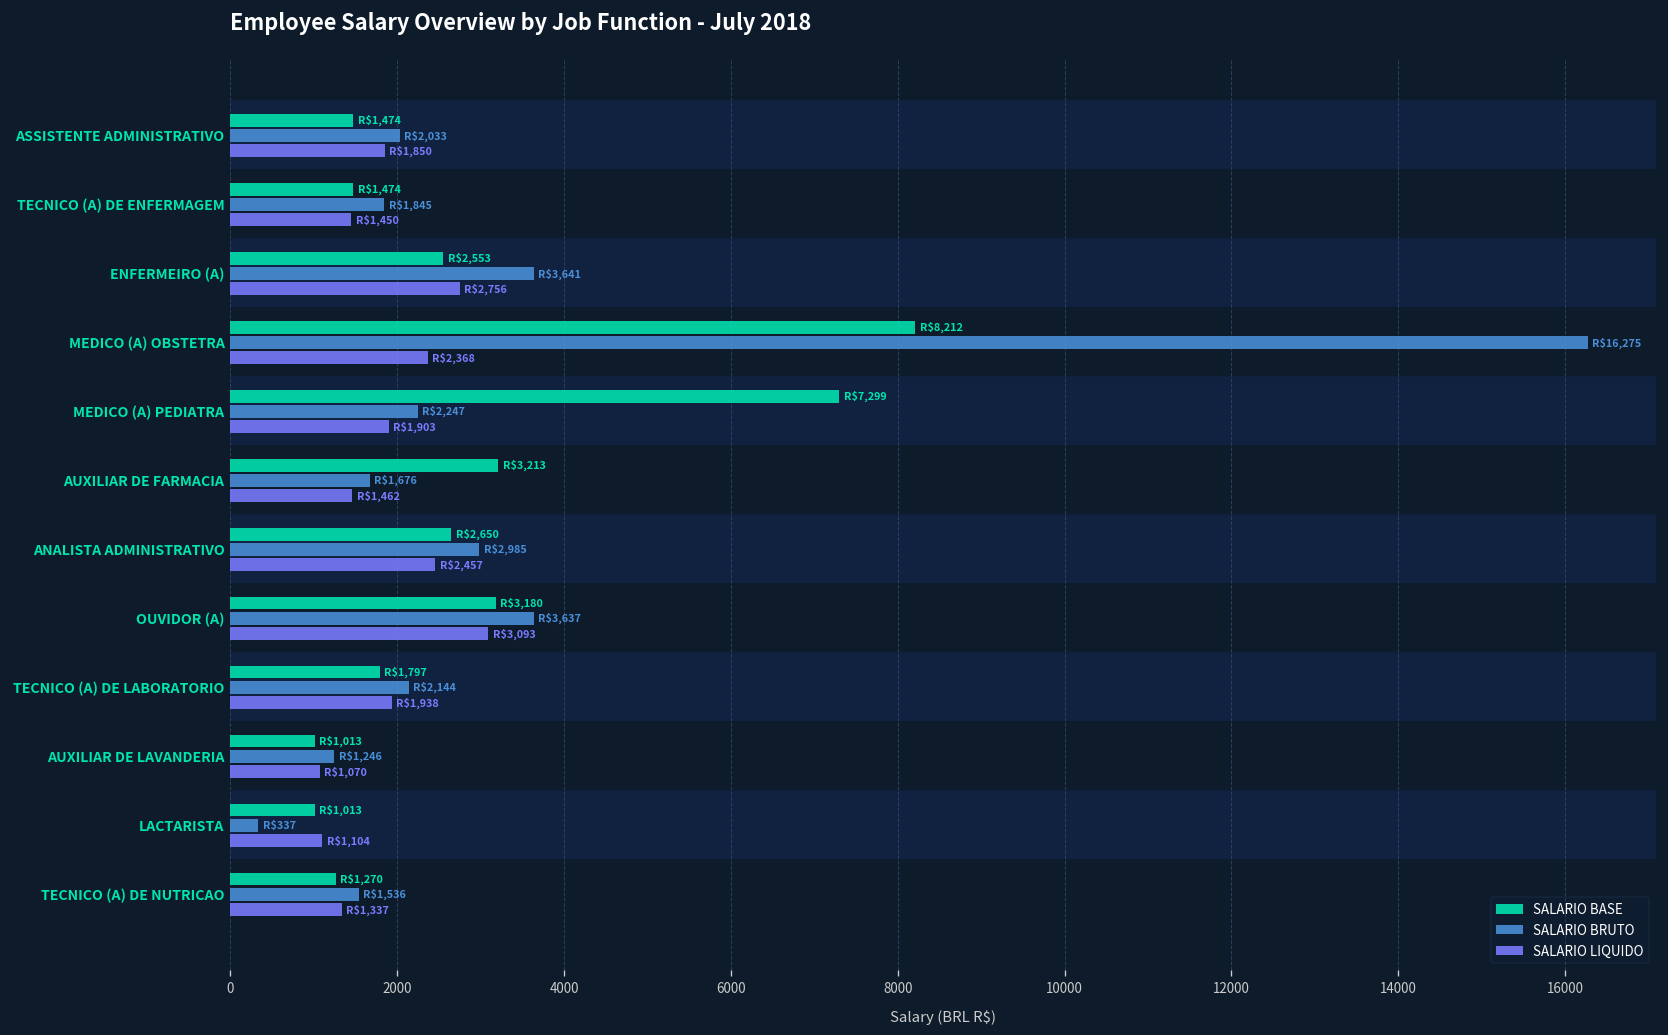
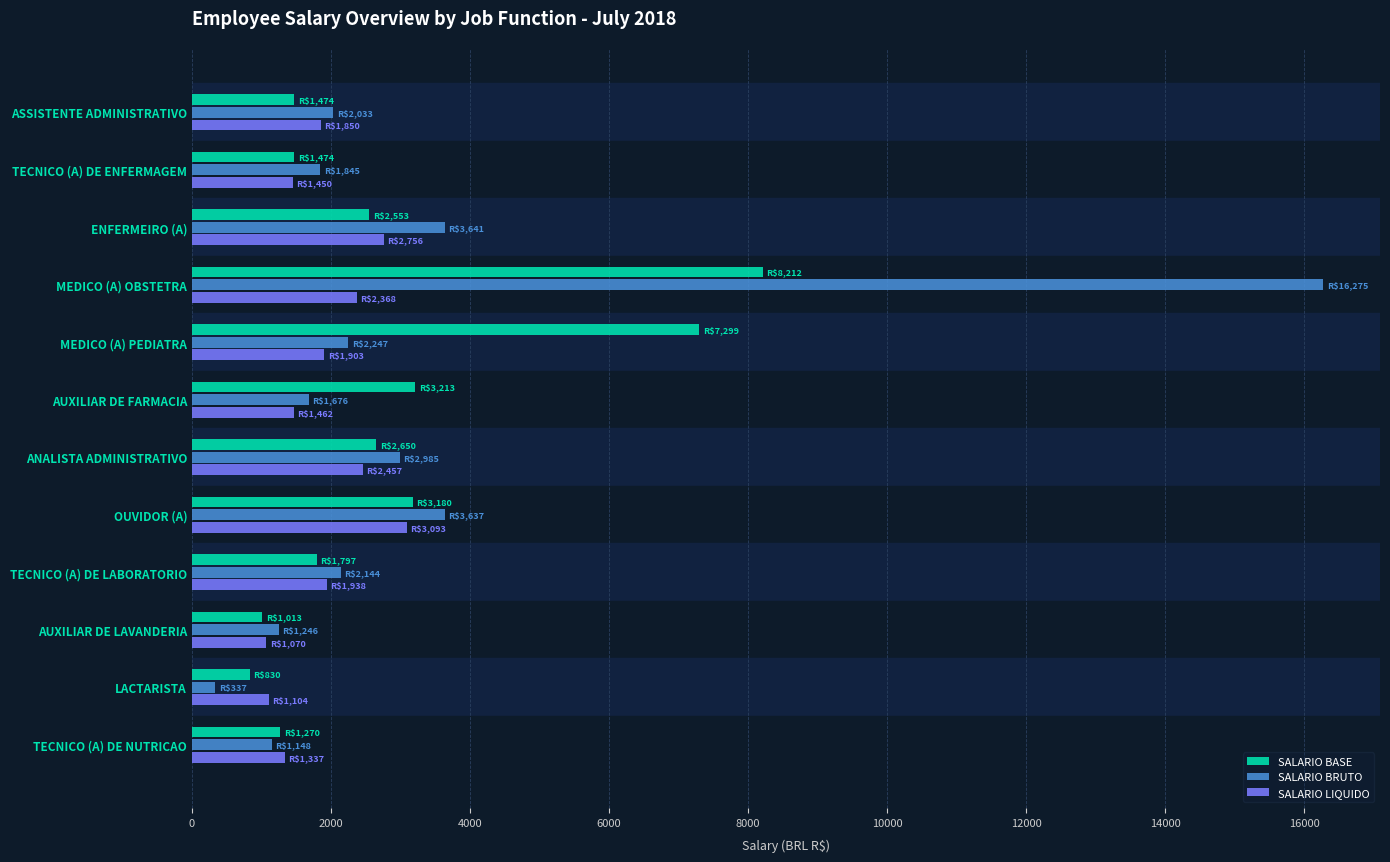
SALARIO BASE, LACTARISTA: $1,013 -> $830
SALARIO BRUTO, TECNICO (A) DE NUTRICAO: $1,536 -> $1,148
